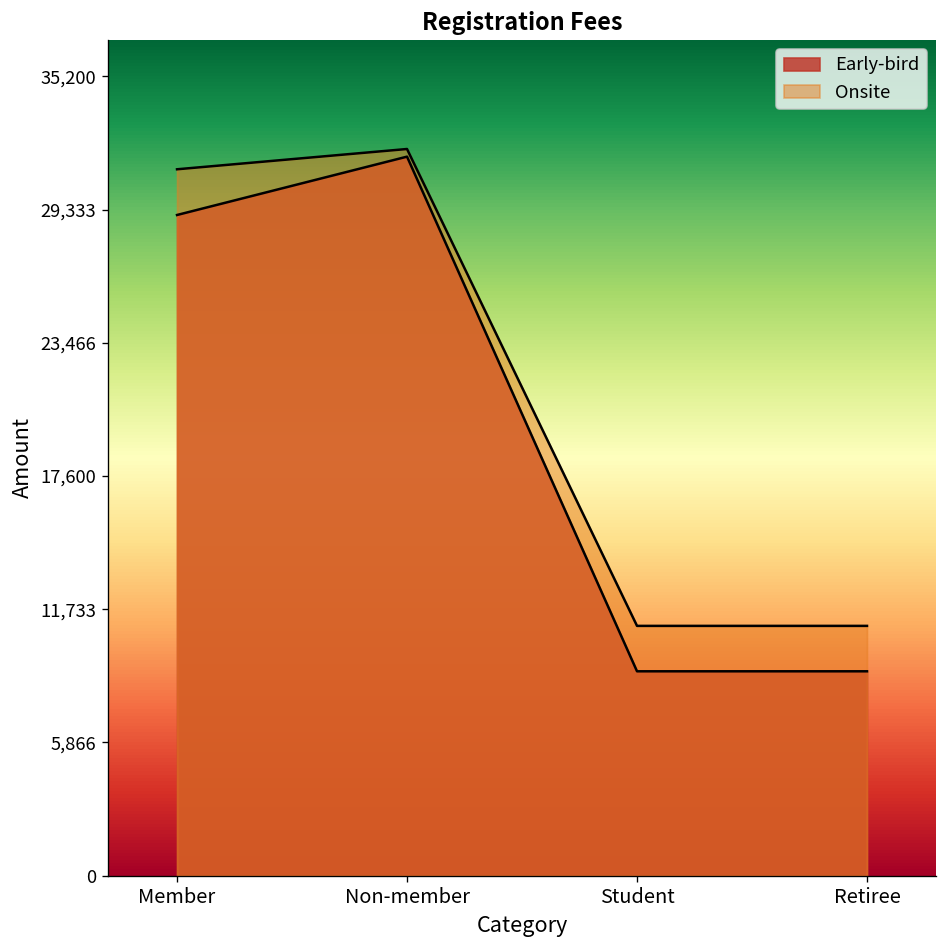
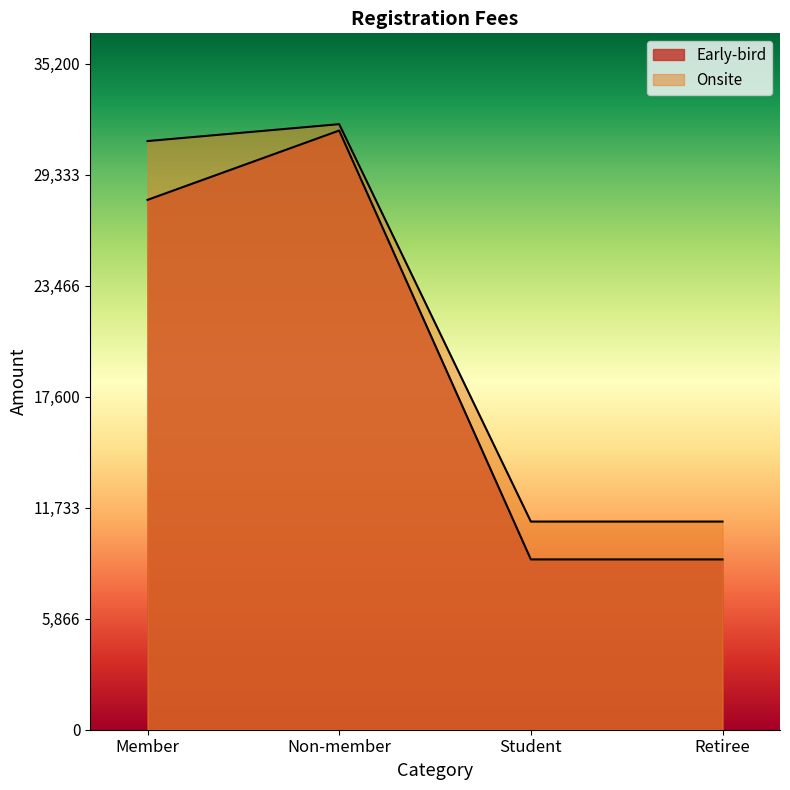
Early-bird, Member: 29,100 -> 28,000
